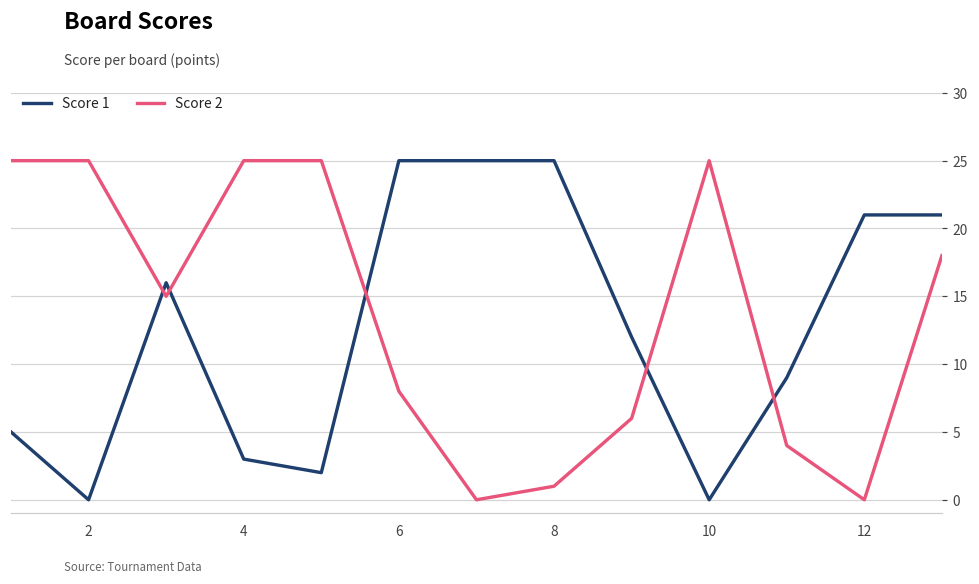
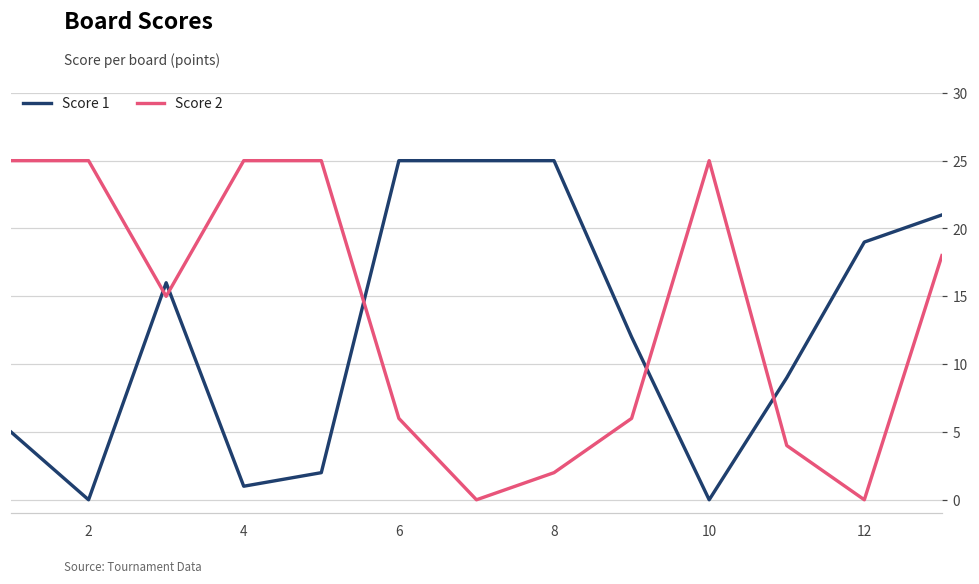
Score 1, 4: 3 -> 1
Score 2, 6: 8 -> 6
Score 2, 8: 1 -> 2
Score 1, 12: 21 -> 19
